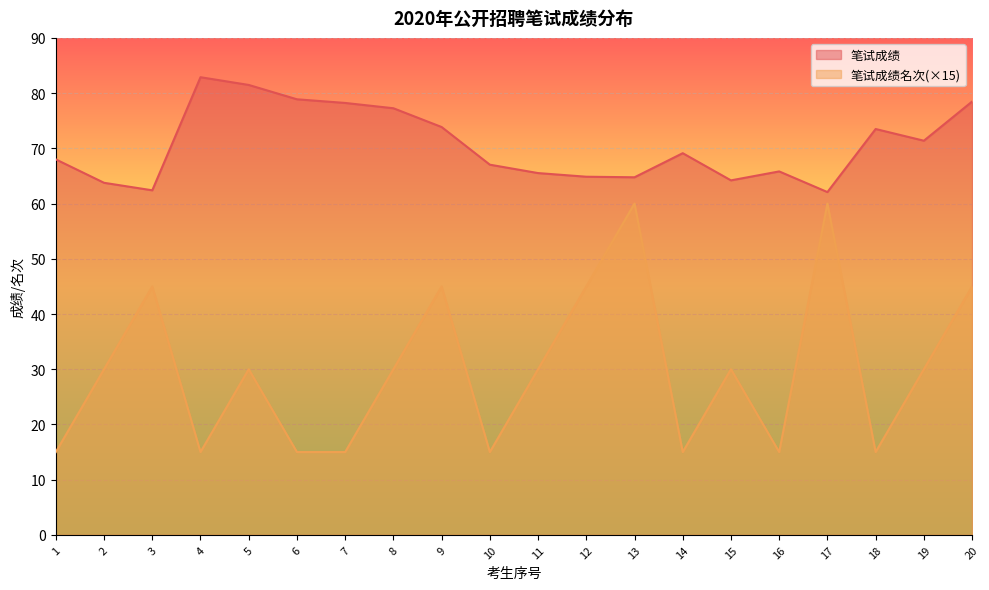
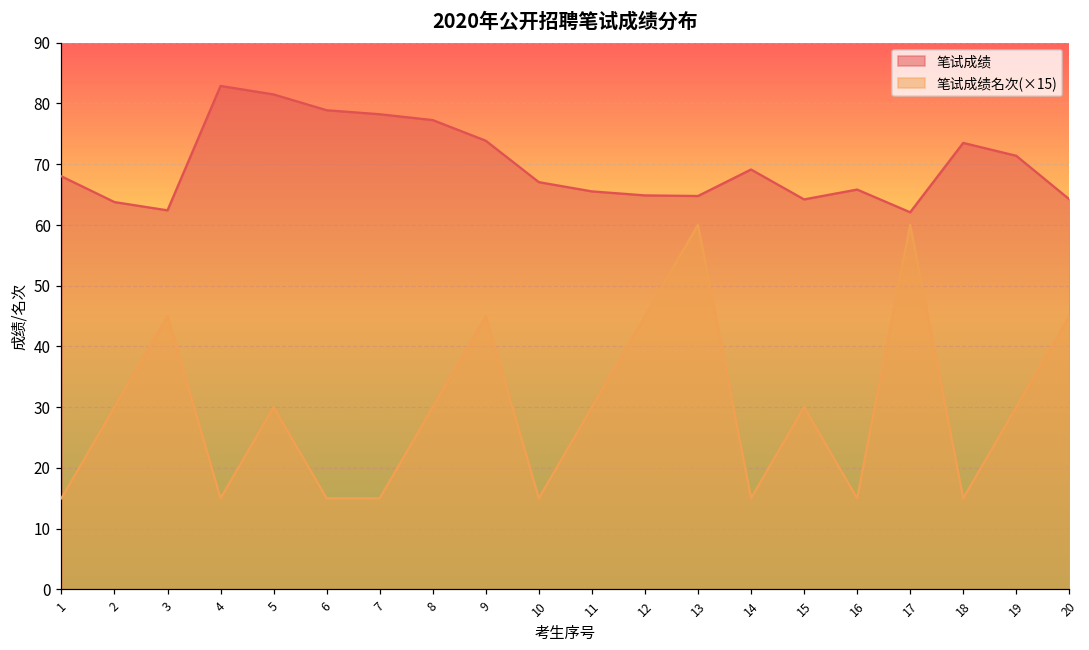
笔试成绩, 20: 78 -> 64
